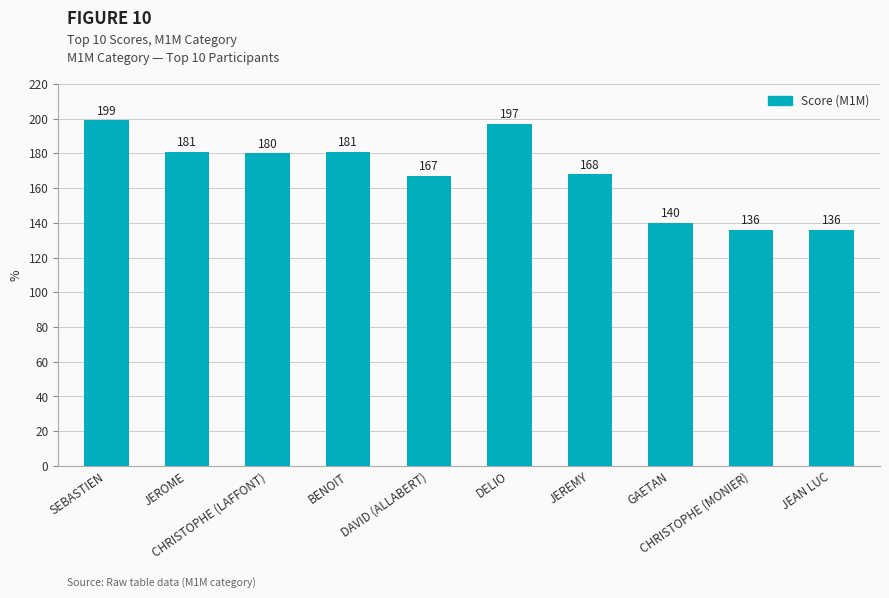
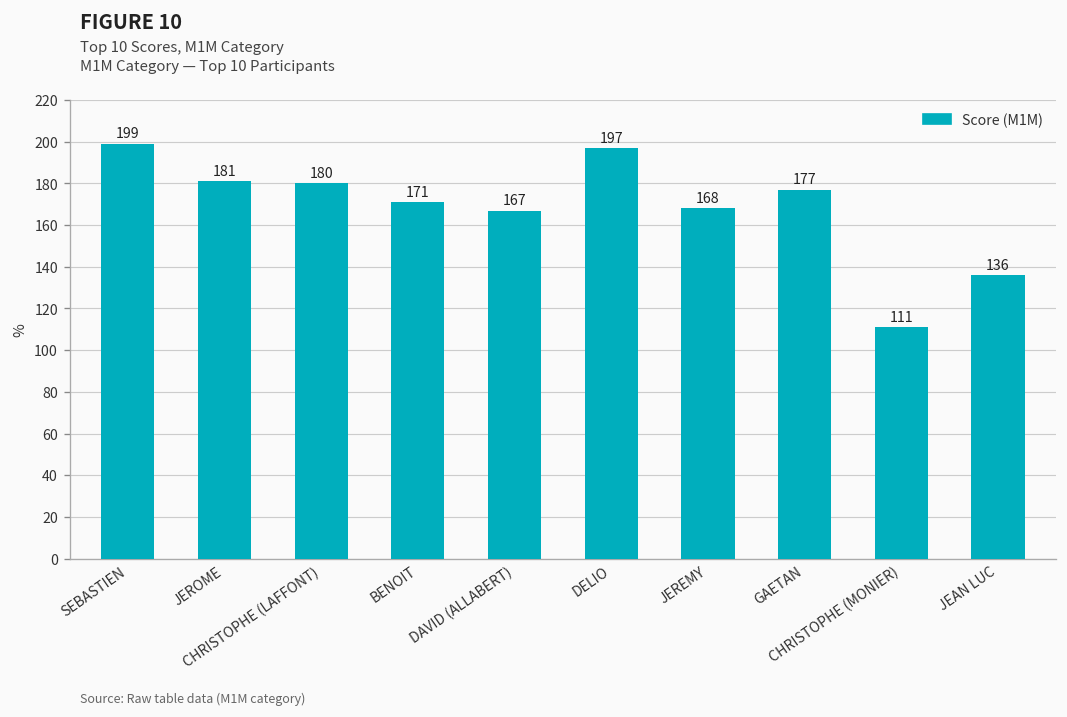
BENOIT: 181 -> 171
GAETAN: 140 -> 177
CHRISTOPHE (MONIER): 136 -> 111
